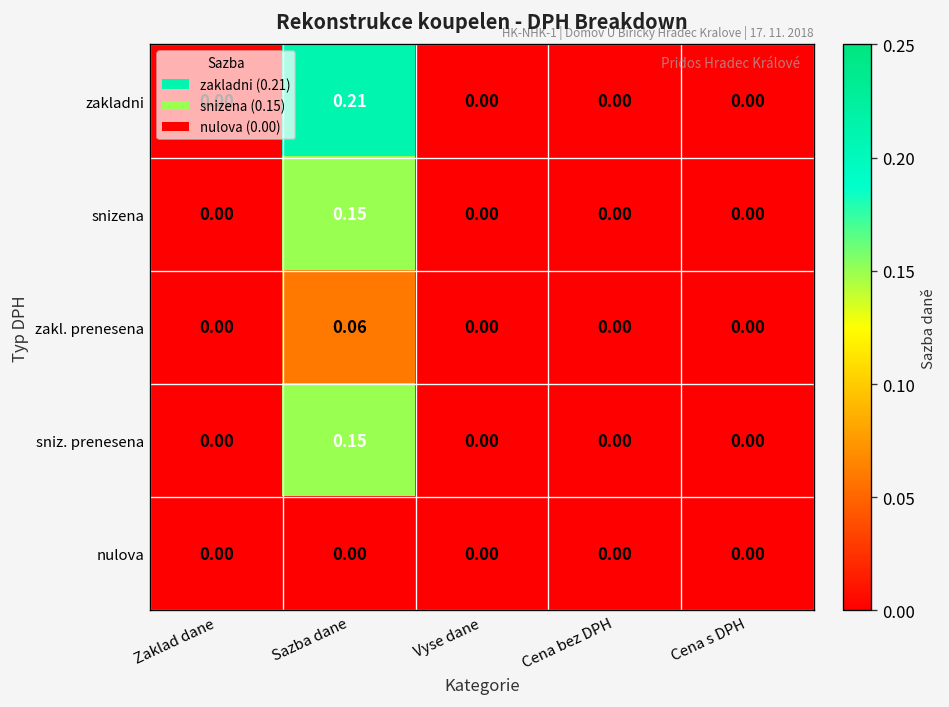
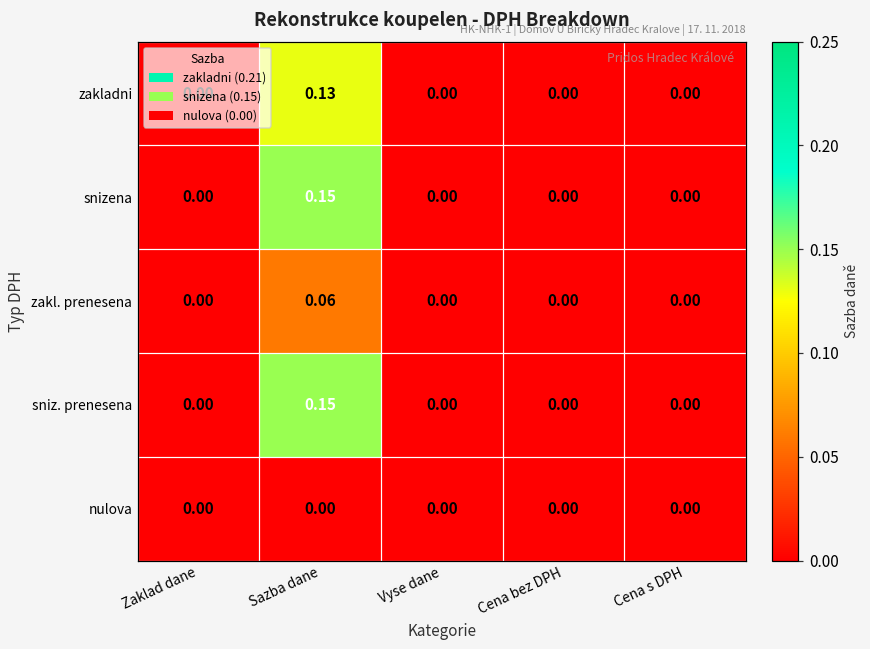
zakladni, Sazba dane: 0.21 -> 0.13
